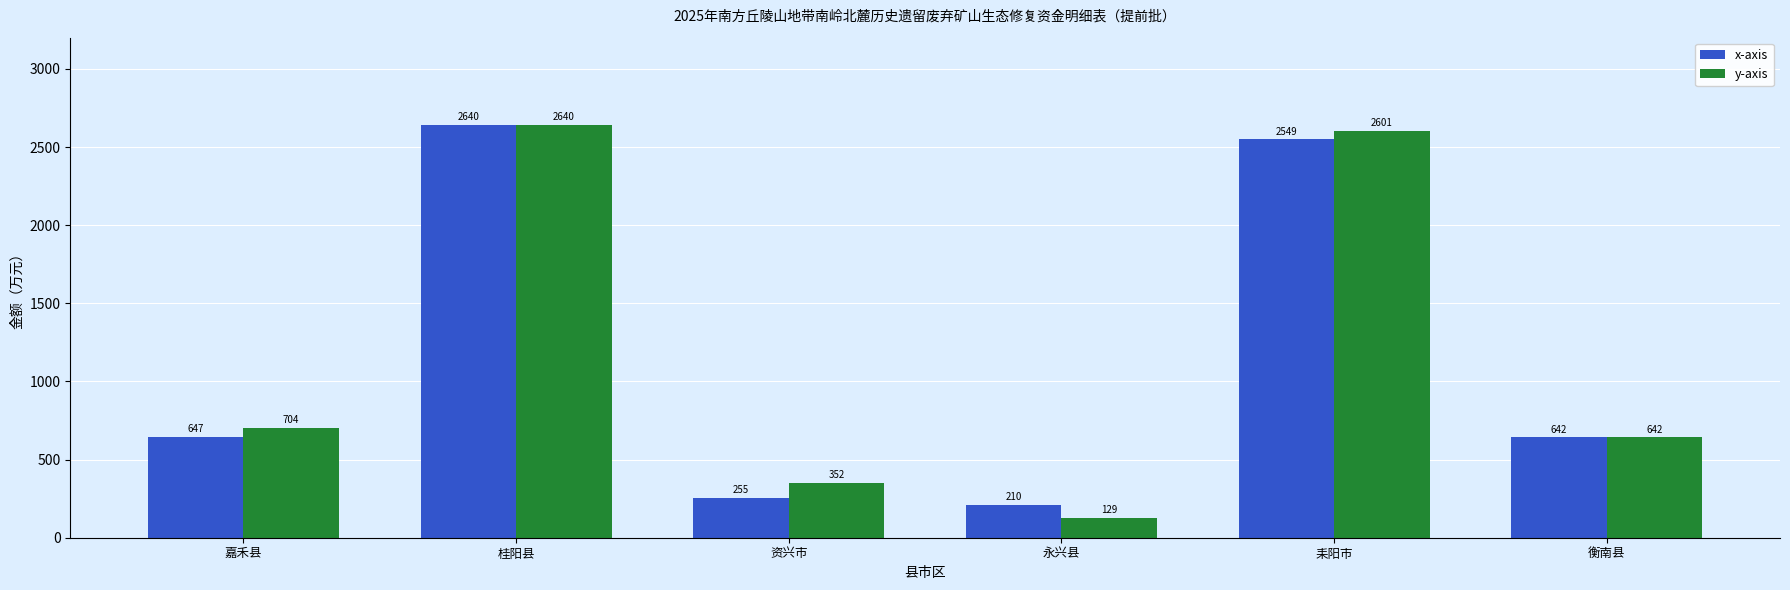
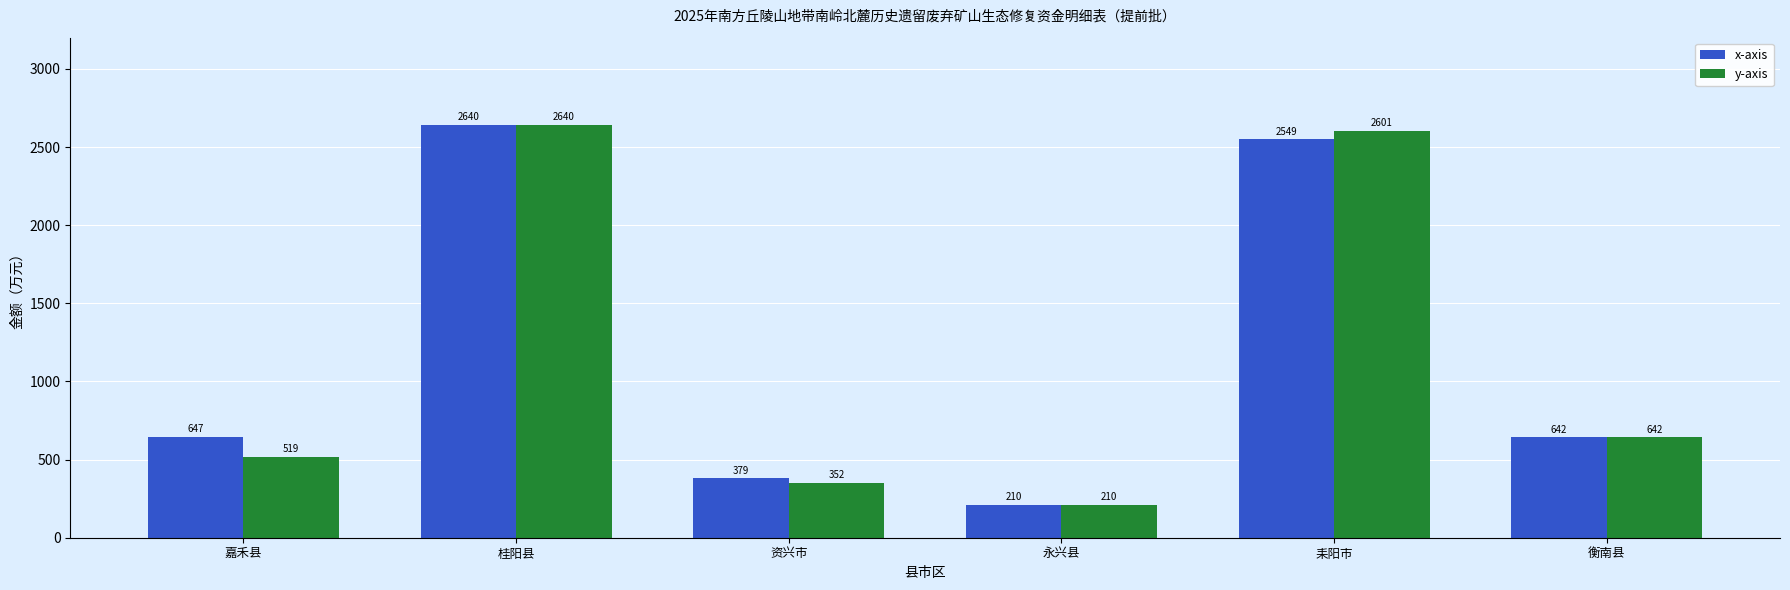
y-axis, 嘉禾县: 704 -> 519
x-axis, 资兴市: 255 -> 379
y-axis, 永兴县: 129 -> 210
